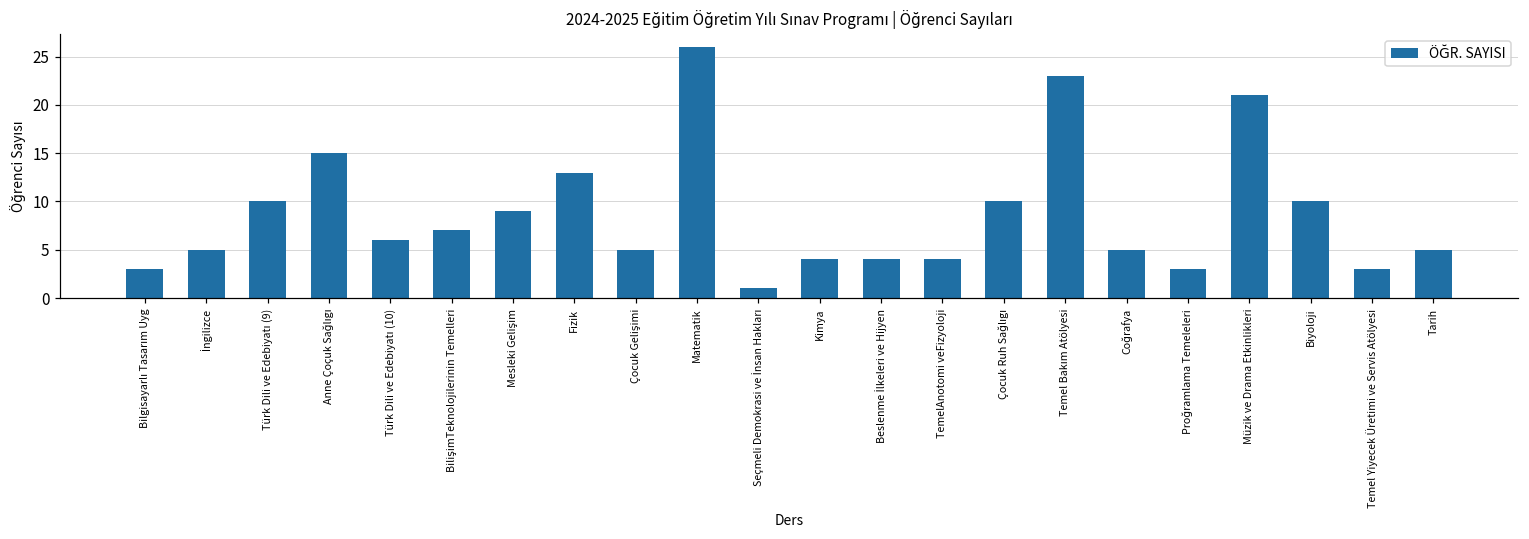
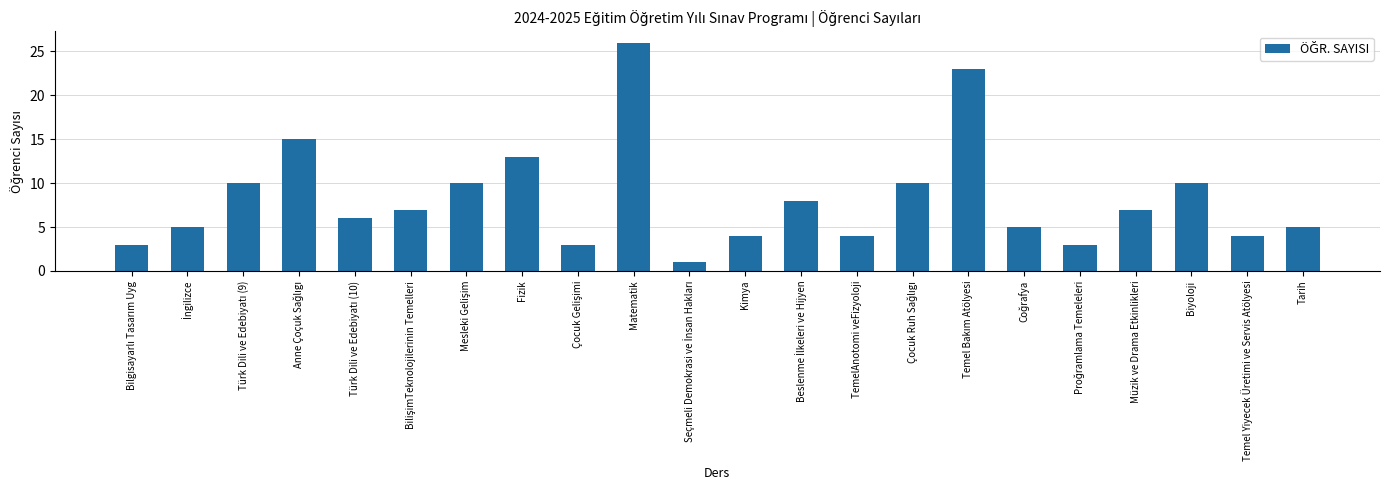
Mesleki Gelişim: 9 -> 10
Çocuk Gelişimi: 5 -> 3
Beslenme İlkeleri ve Hijyen: 4 -> 8
Müzik ve Drama Etkinlikleri: 21 -> 7
Temel Yiyecek Üretimi ve Servis Atölyesi: 3 -> 4
